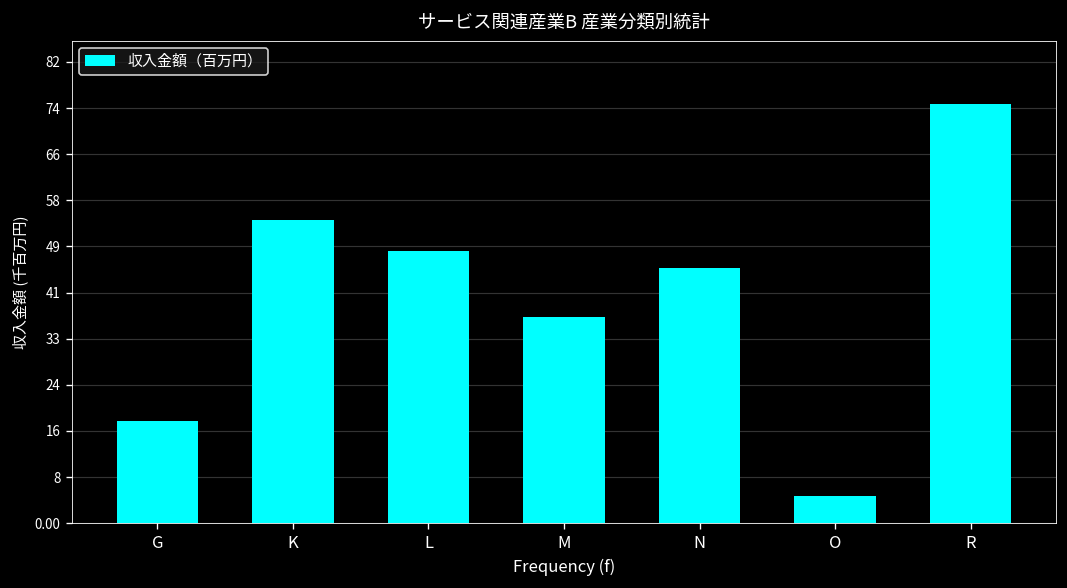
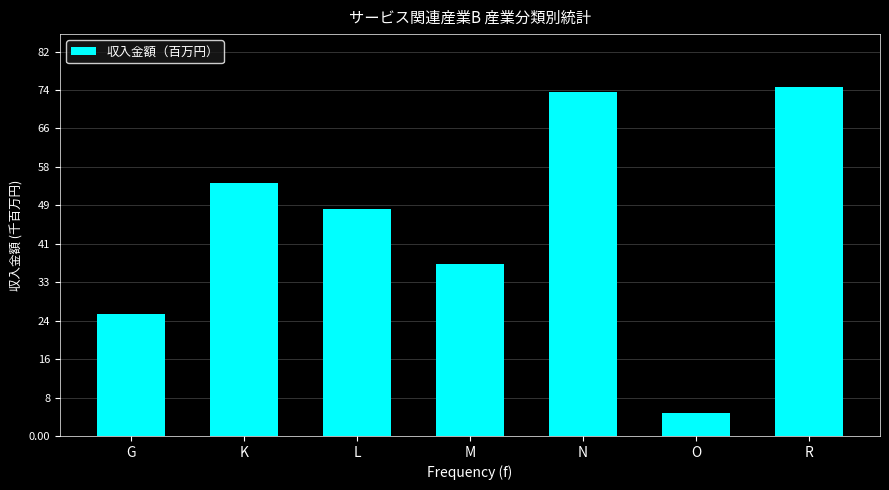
G: 18 -> 26
N: 46 -> 74
